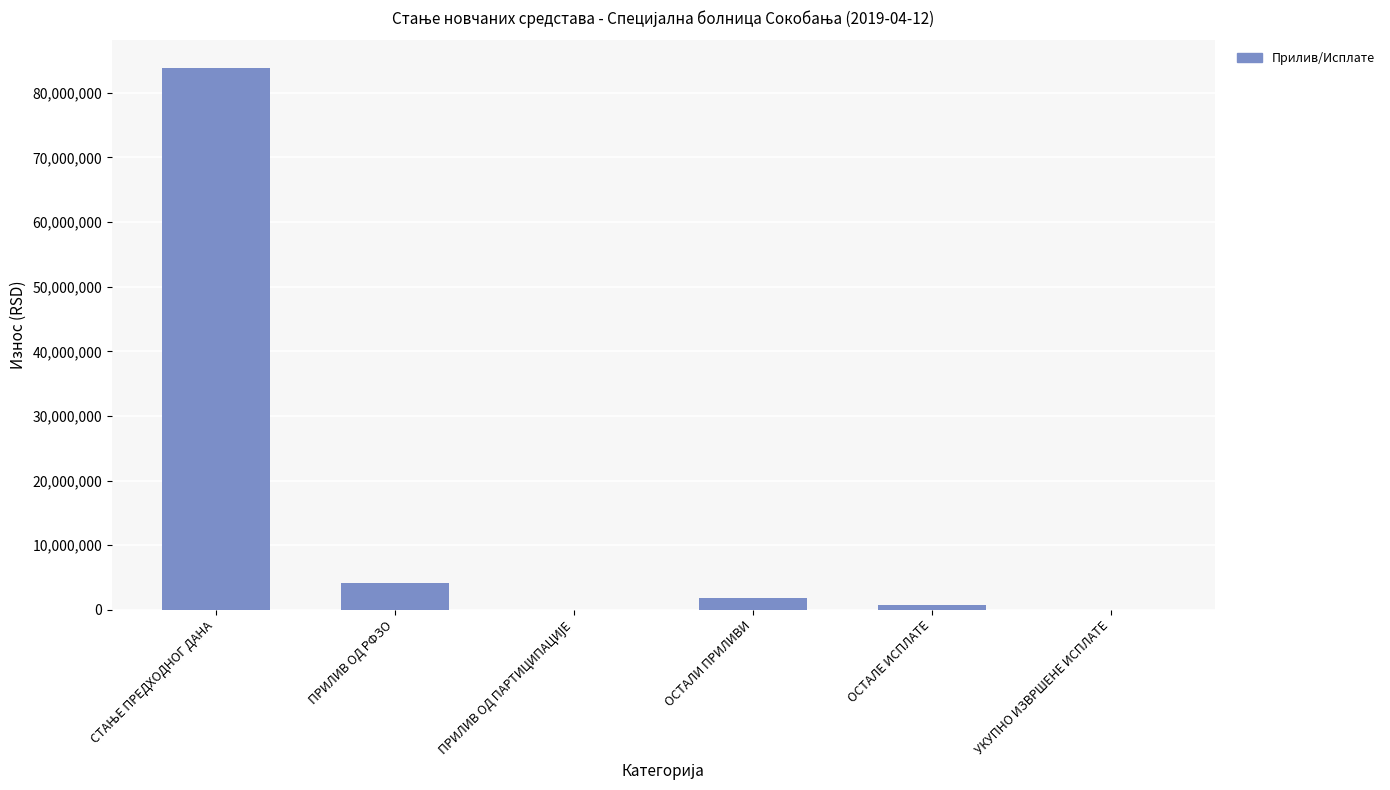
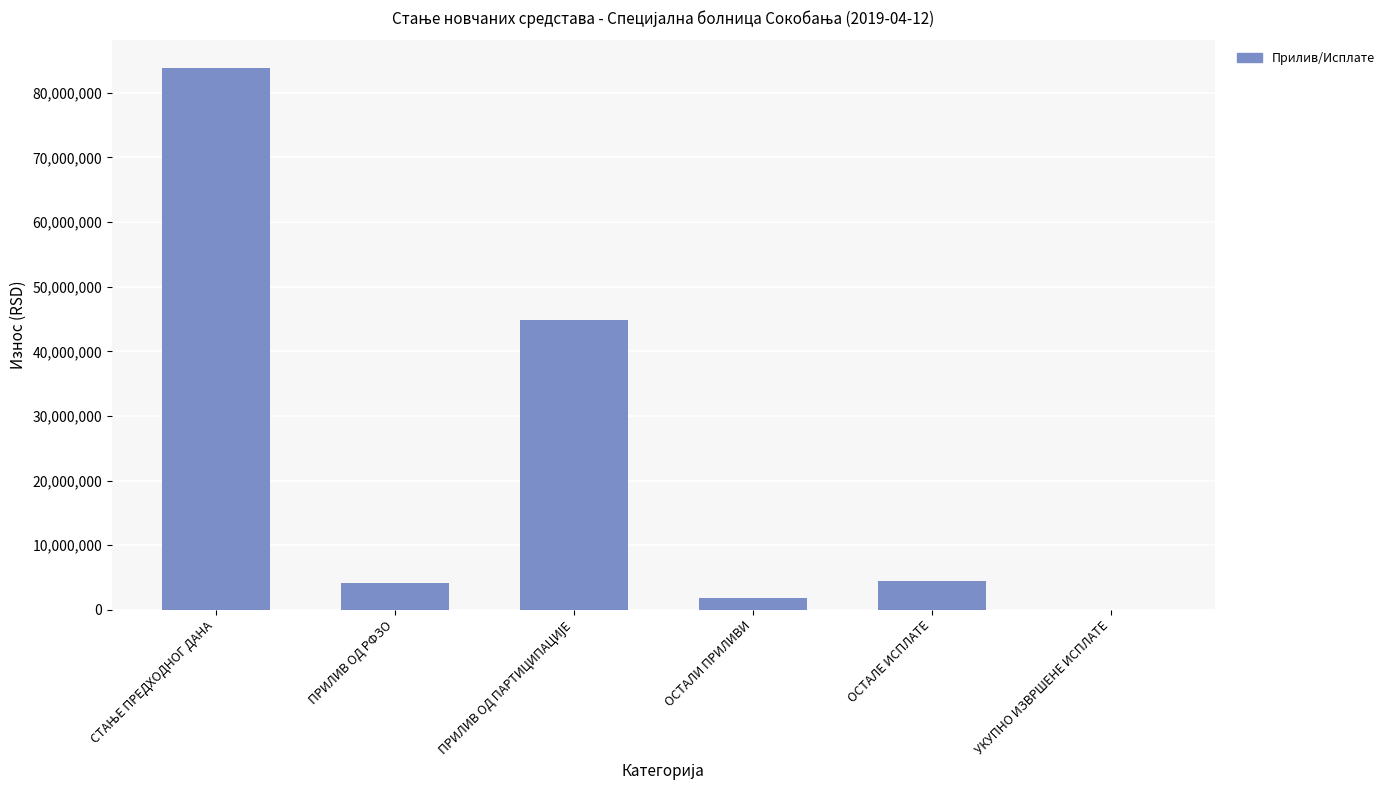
ПРИЛИВ ОД ПАРТИЦИПАЦИЈЕ: 0 -> 45,000,000
ОСТАЛЕ ИСПЛАТЕ: 1,000,000 -> 4,000,000
